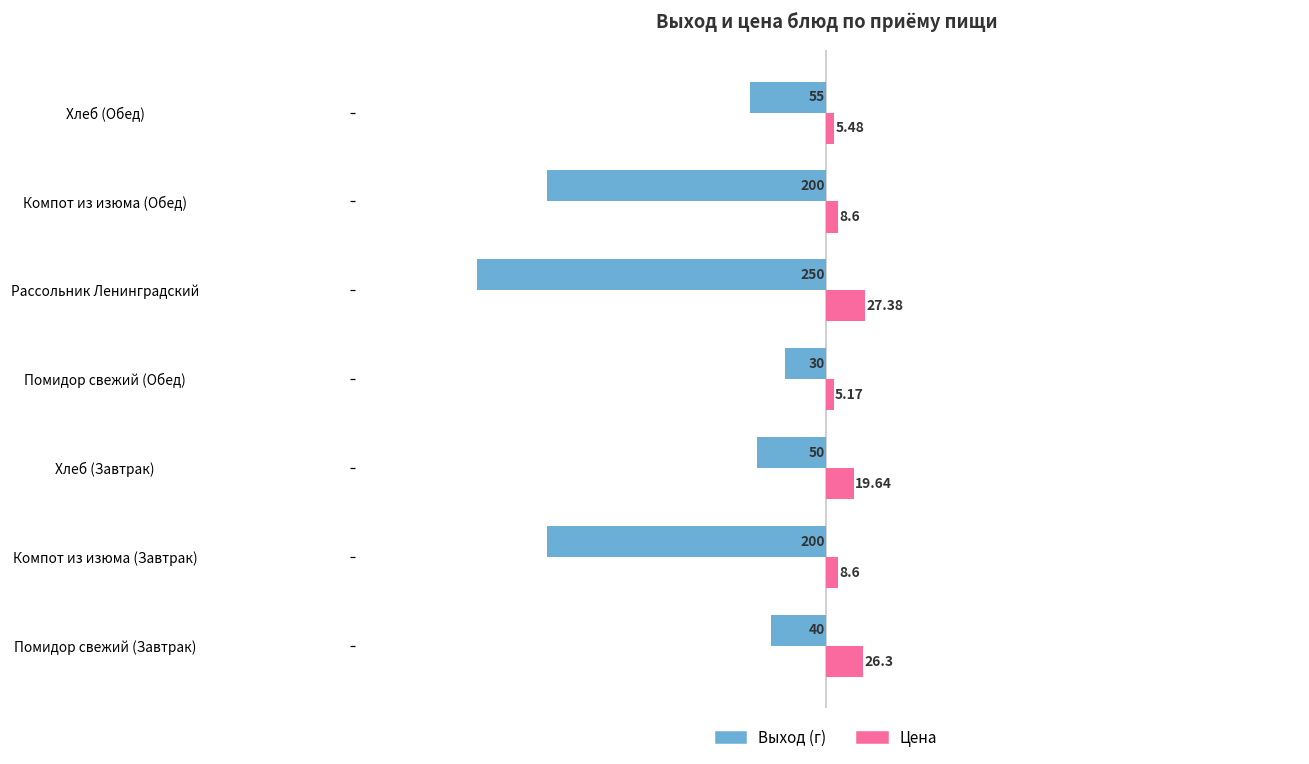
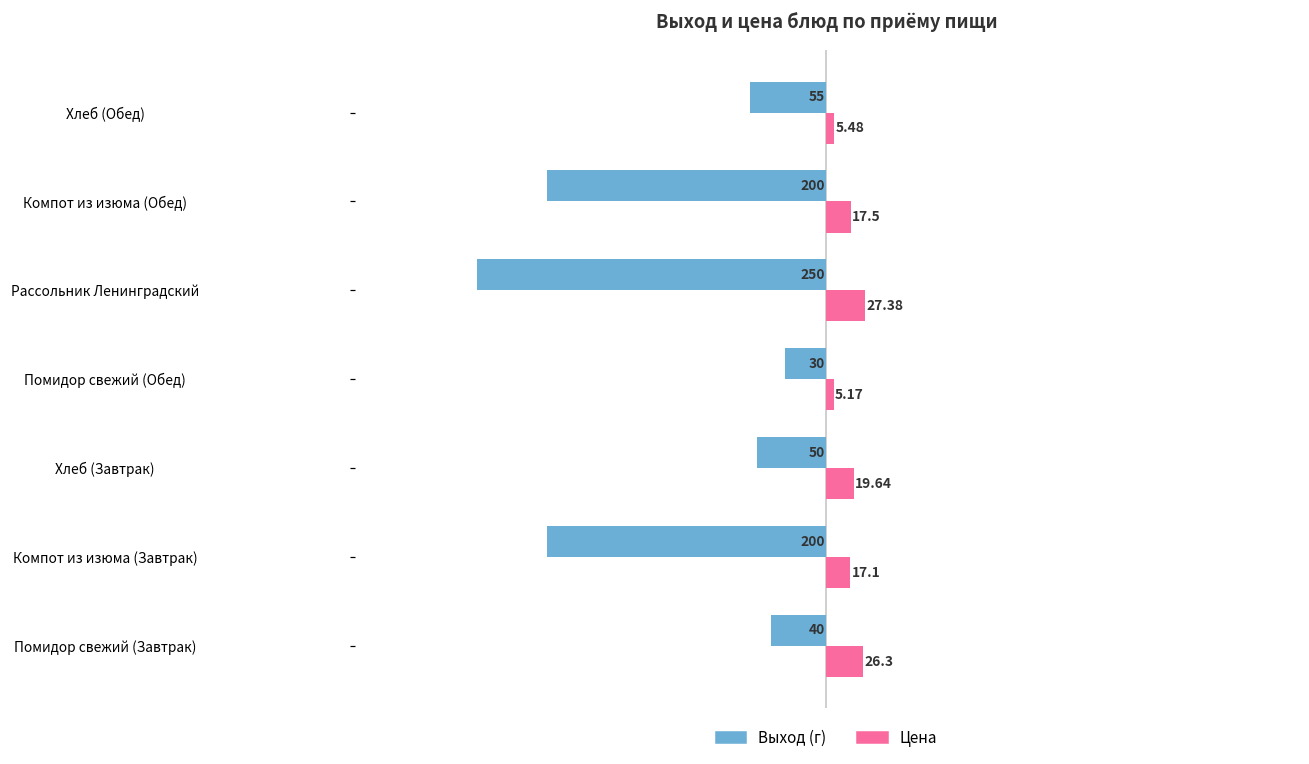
Цена, Компот из изюма (Обед): 8.6 -> 17.5
Цена, Компот из изюма (Завтрак): 8.6 -> 17.1
